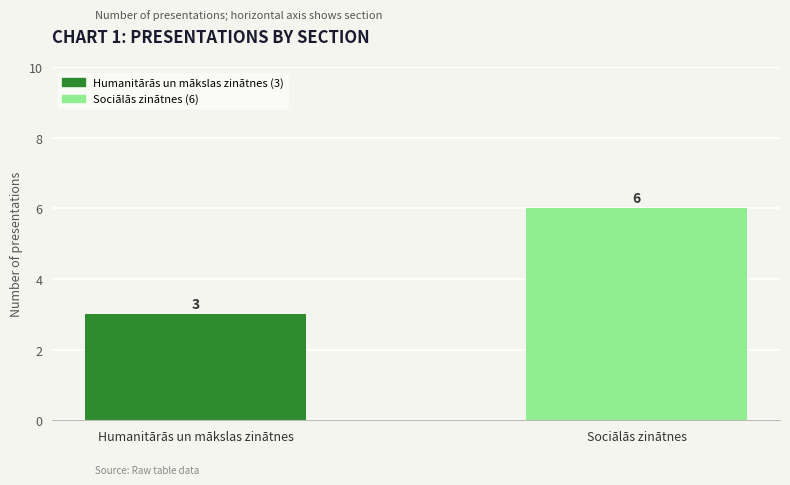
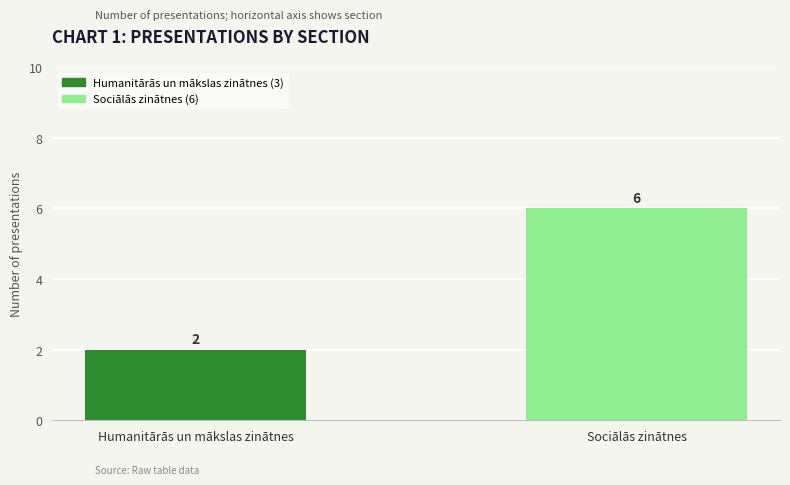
Humanitārās un mākslas zinātnes: 3 -> 2
